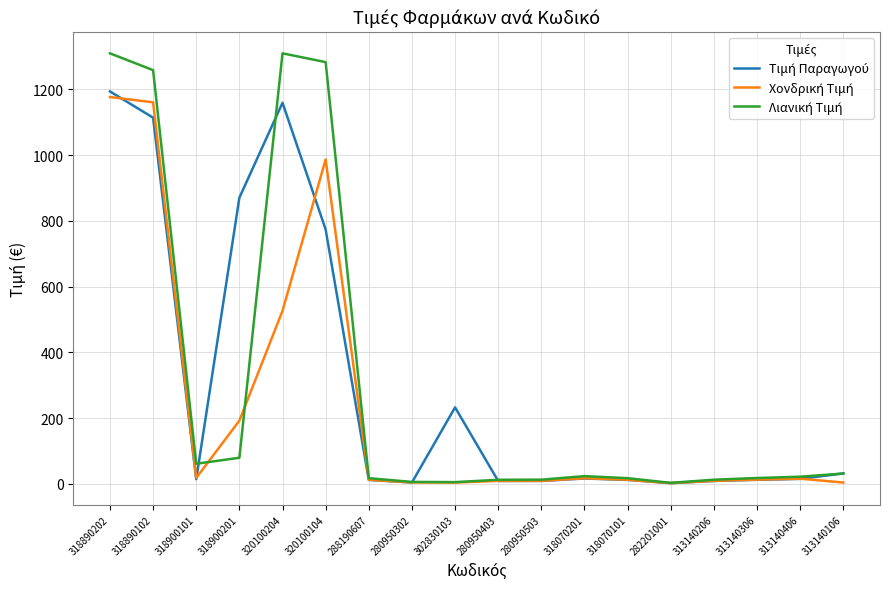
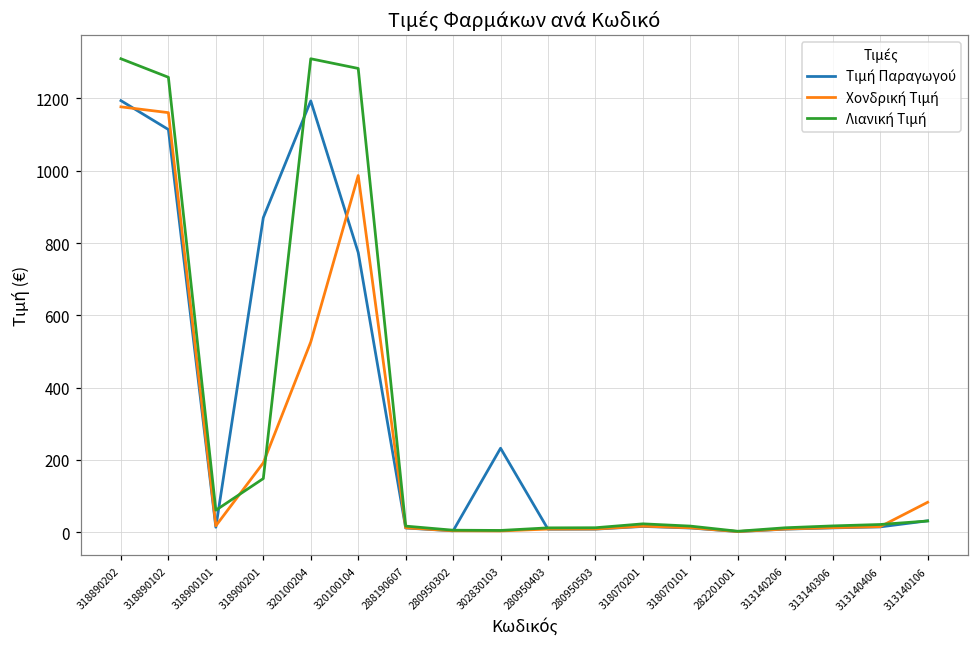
Λιανική Τιμή, 318900201: 80 -> 150
Τιμή Παραγωγού, 320100204: 1160 -> 1190
Χονδρική Τιμή, 313140106: 0 -> 80
